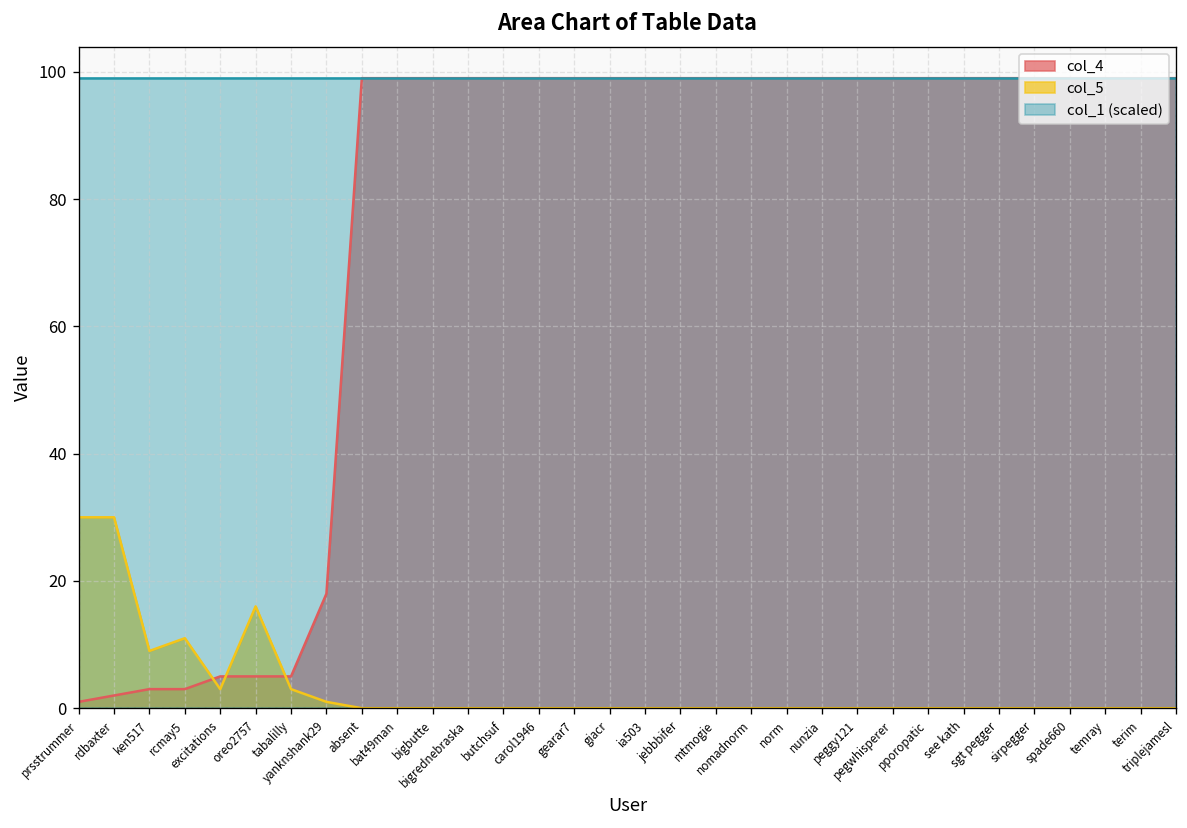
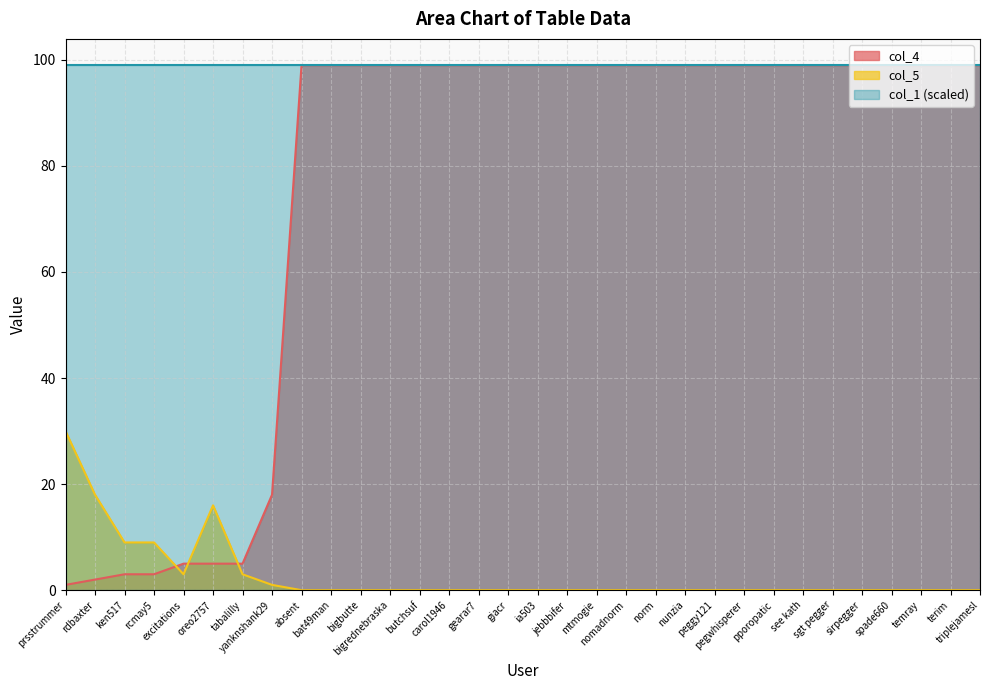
col_5, rdbaxter: 30 -> 18
col_5, rcmay5: 11 -> 9
